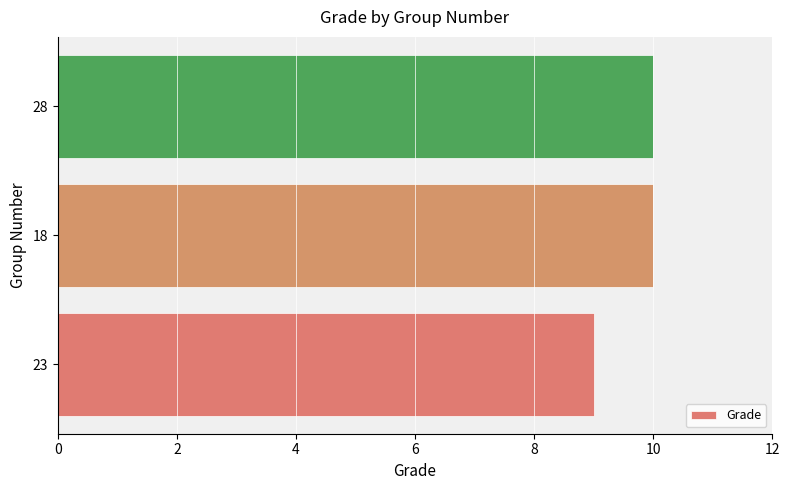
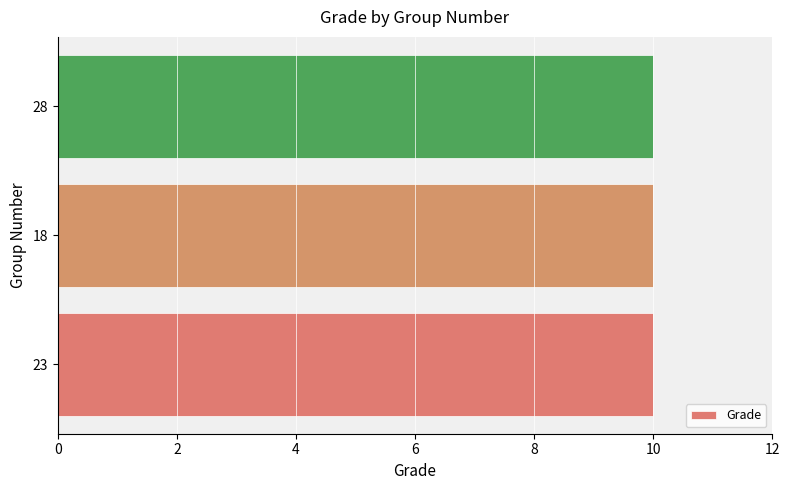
23: 9 -> 10
